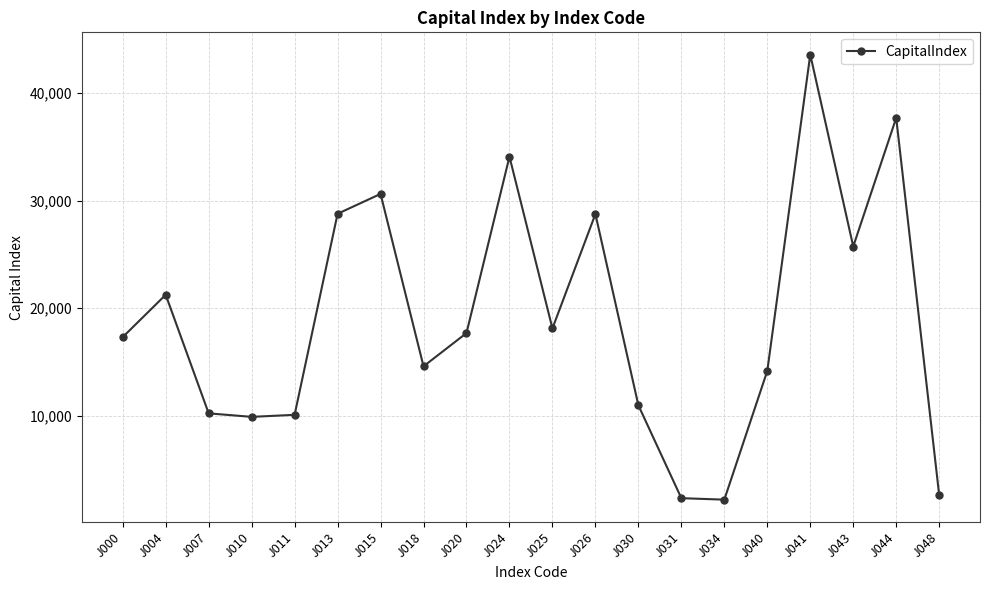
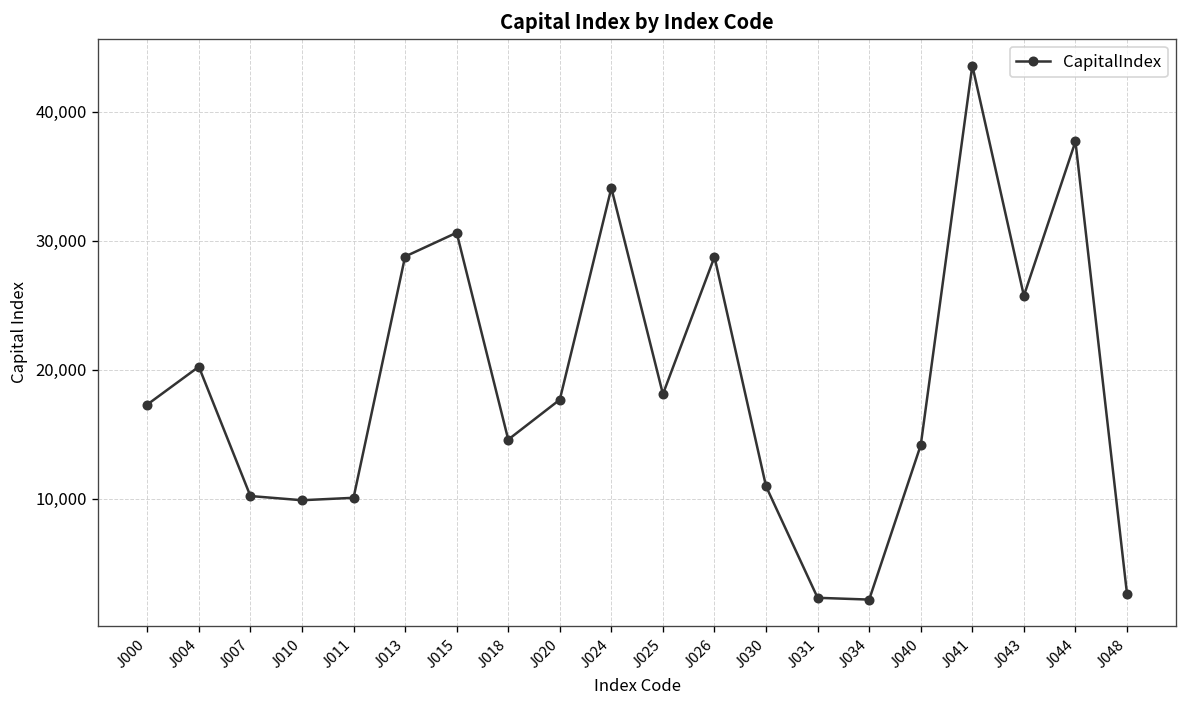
J004: 21,200 -> 20,200
